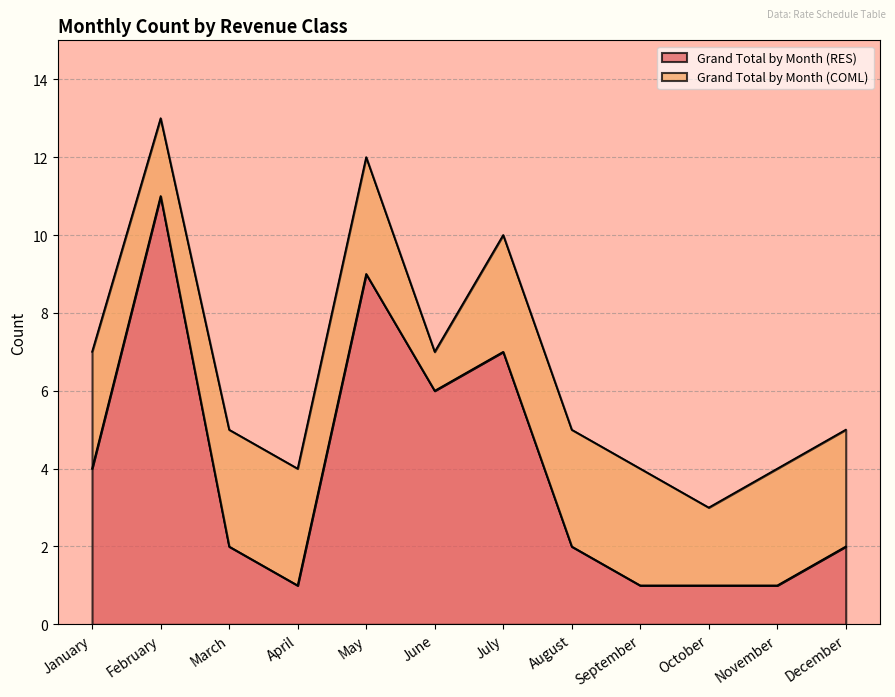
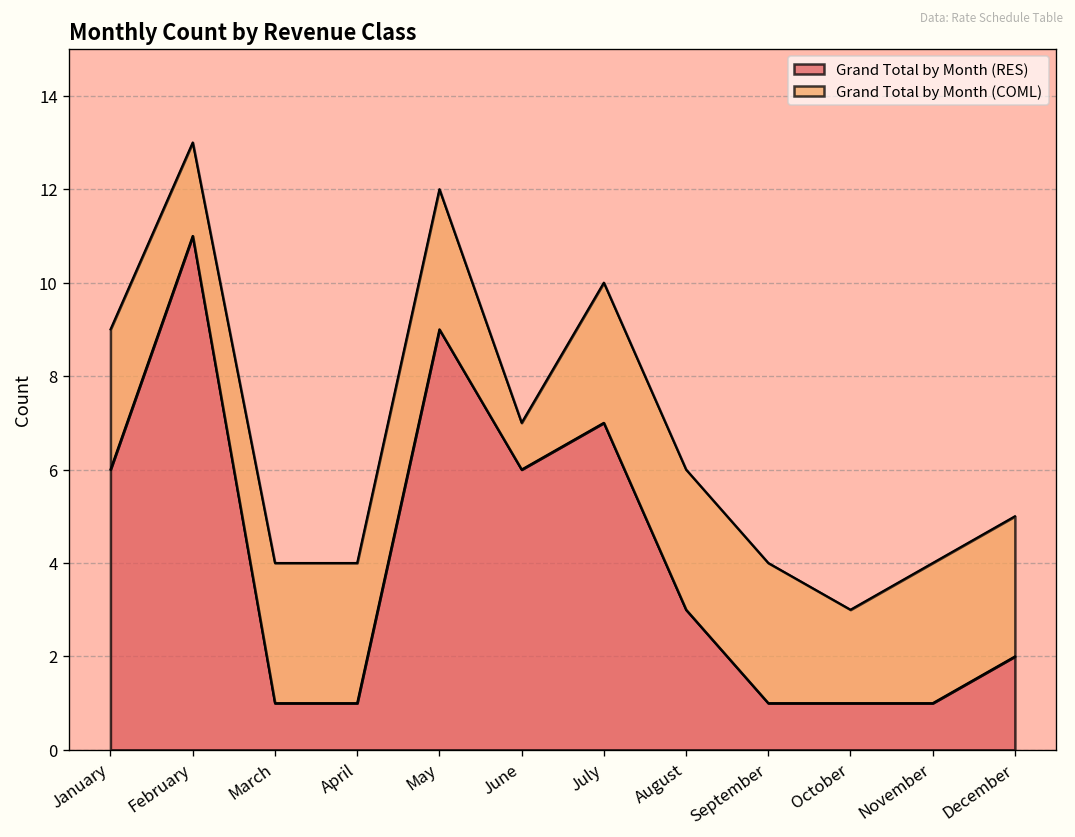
Grand Total by Month (RES), January: 4 -> 6
Grand Total by Month (RES), March: 2 -> 1
Grand Total by Month (RES), August: 2 -> 3
